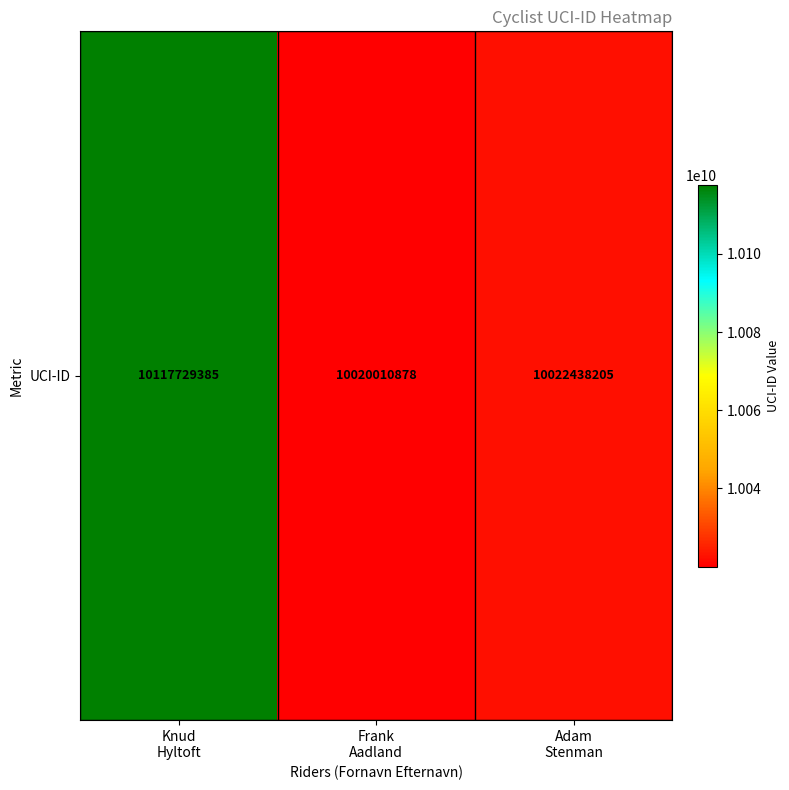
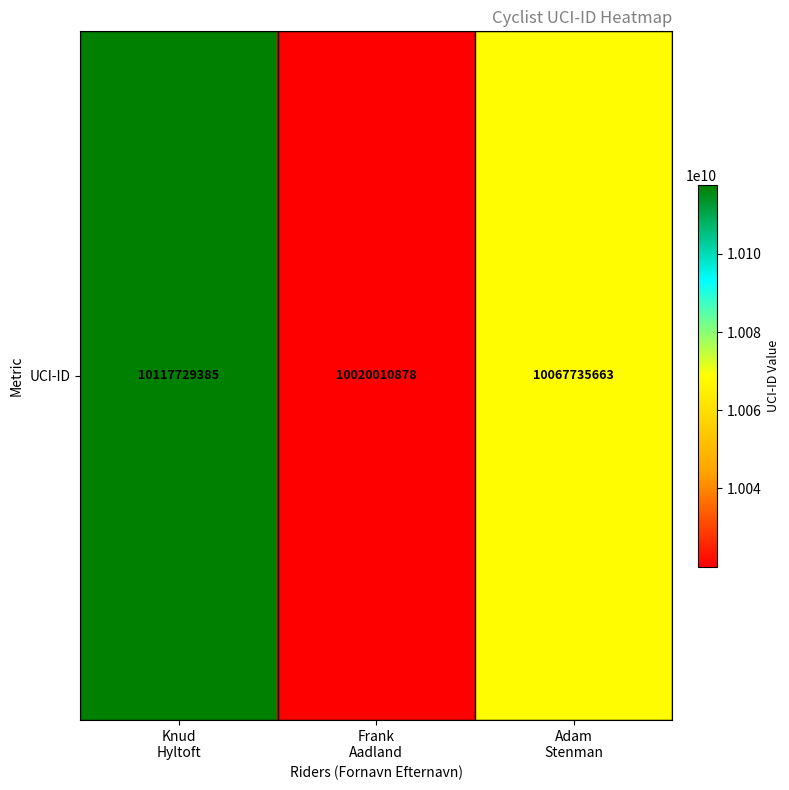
UCI-ID, Adam Stenman: 10022438205 -> 10067735663
